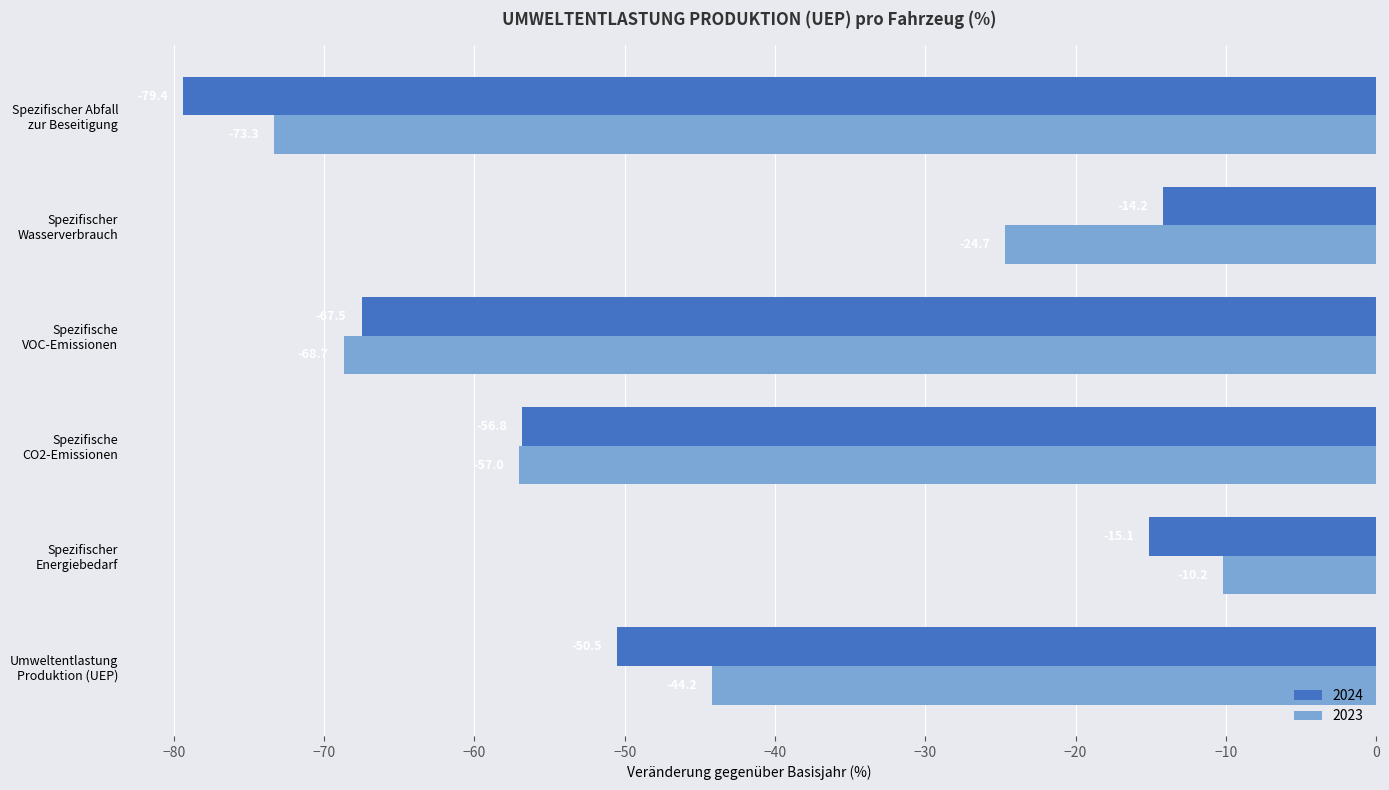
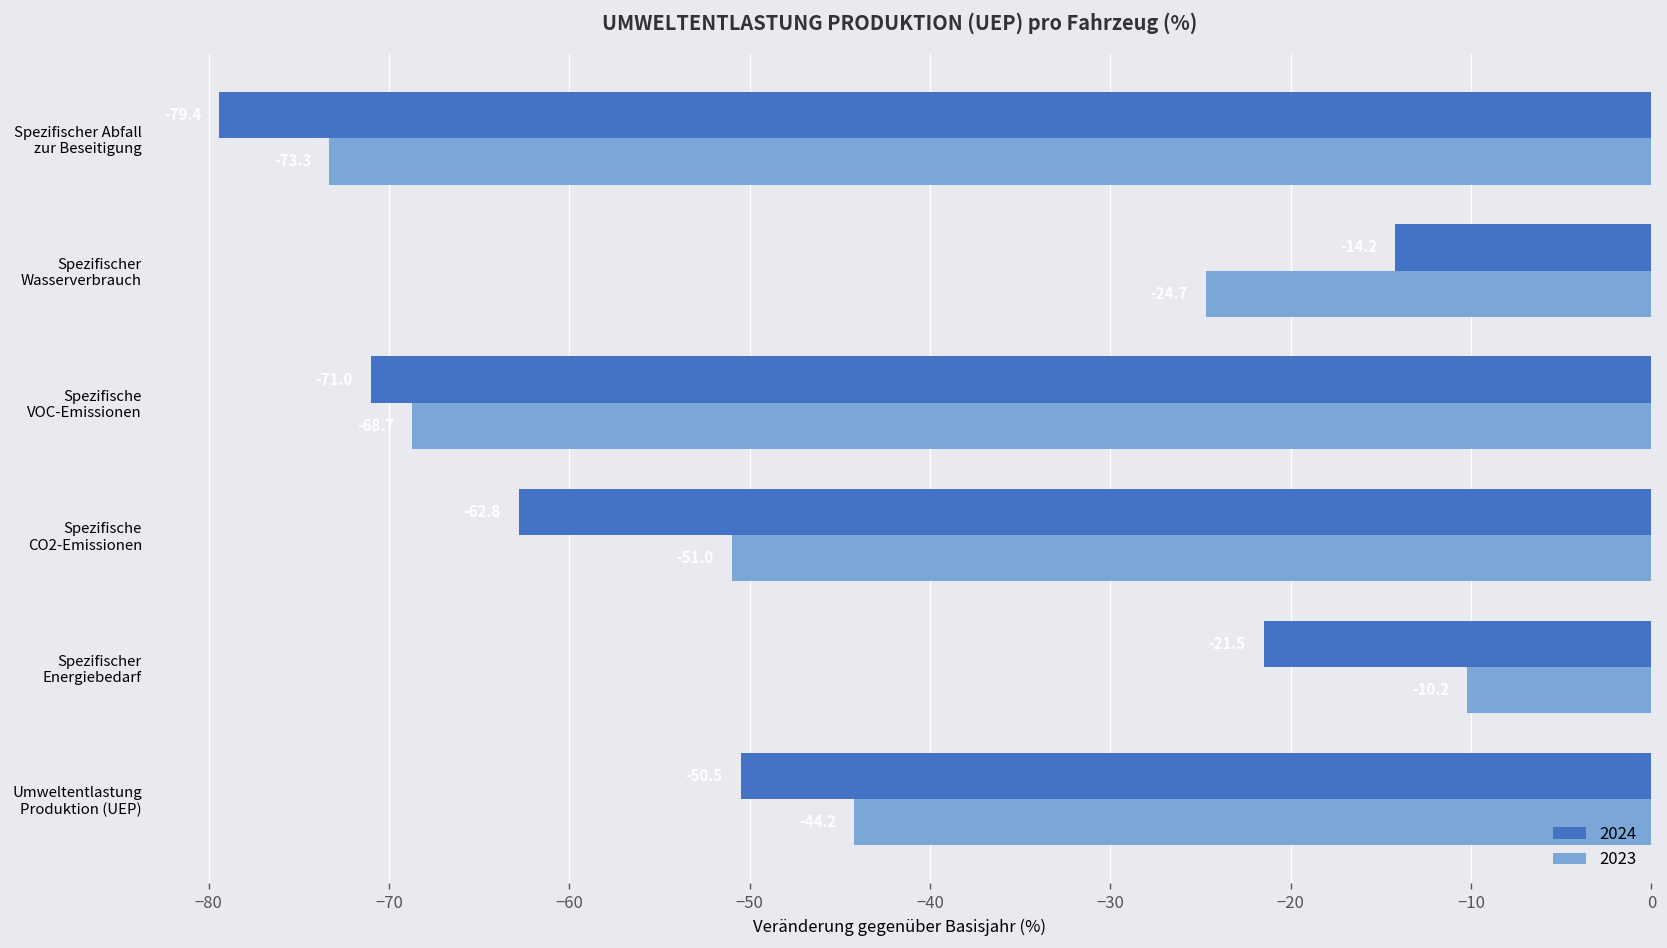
2024, Spezifische VOC-Emissionen: -67.5 -> -71.0
2024, Spezifische CO2-Emissionen: -56.8 -> -62.8
2023, Spezifische CO2-Emissionen: -57 -> -51
2024, Spezifischer Energiebedarf: -15.1 -> -21.5
